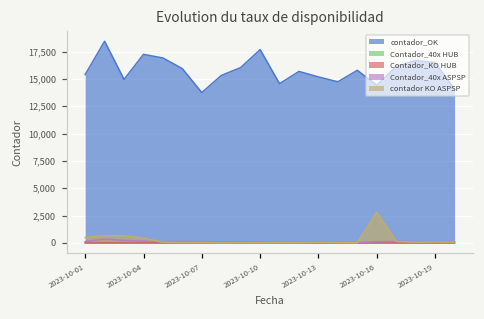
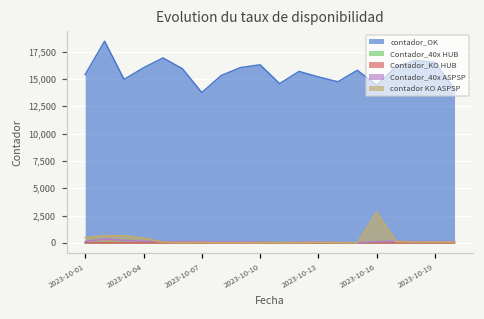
contador_OK, 2023-10-04: 17,000 -> 16,000
contador_OK, 2023-10-10: 18,000 -> 16,000
